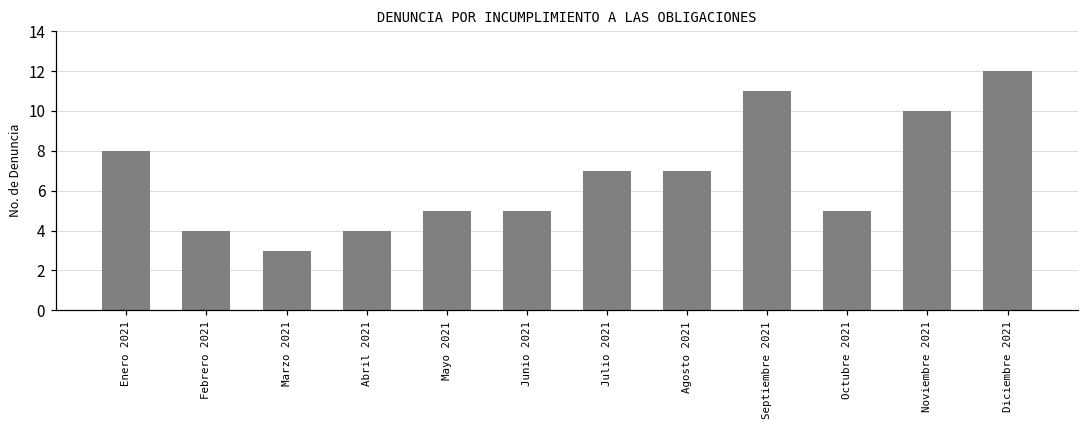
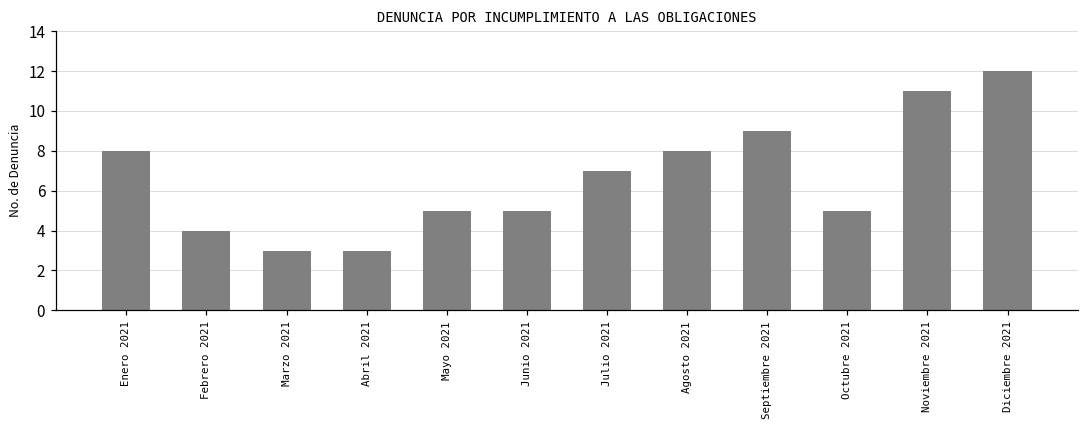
Abril 2021: 4 -> 3
Agosto 2021: 7 -> 8
Septiembre 2021: 11 -> 9
Noviembre 2021: 10 -> 11
